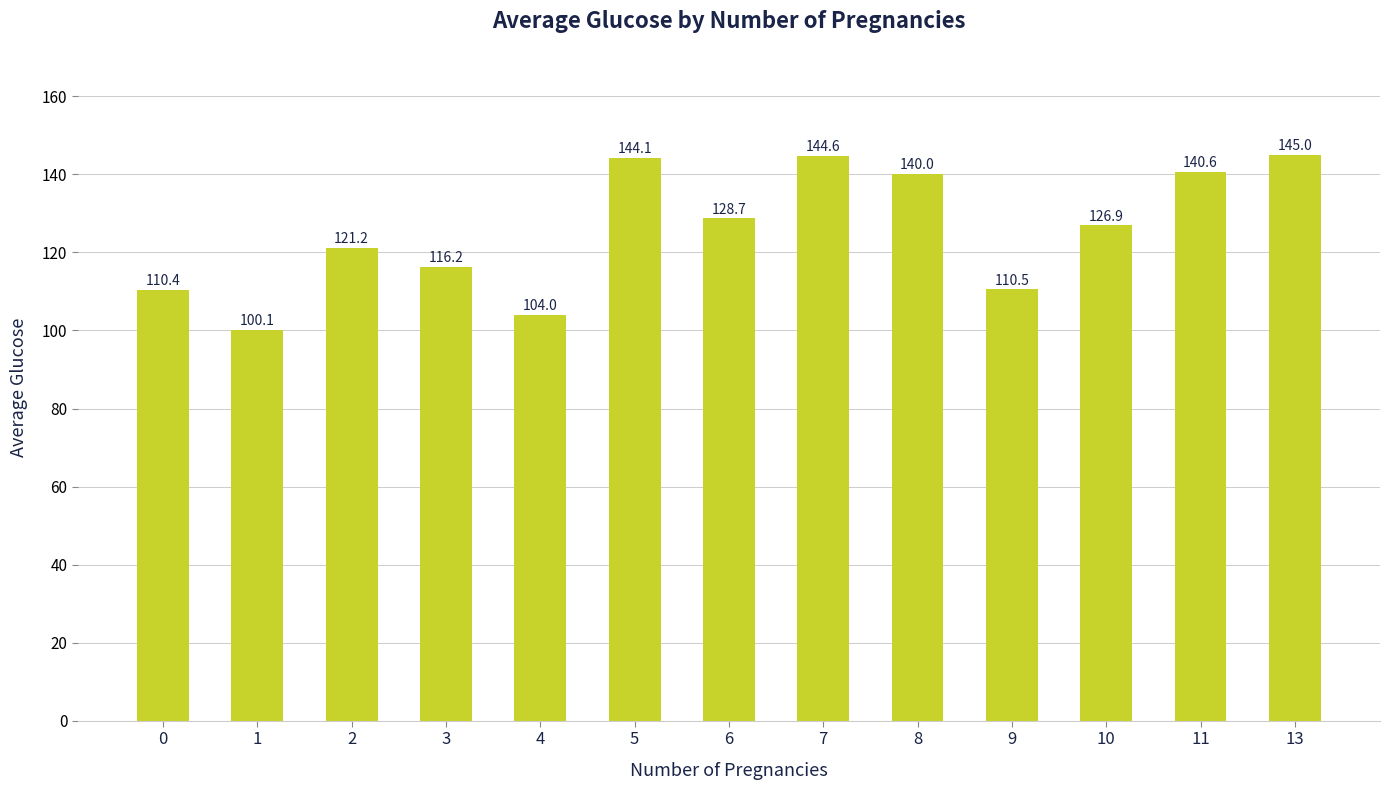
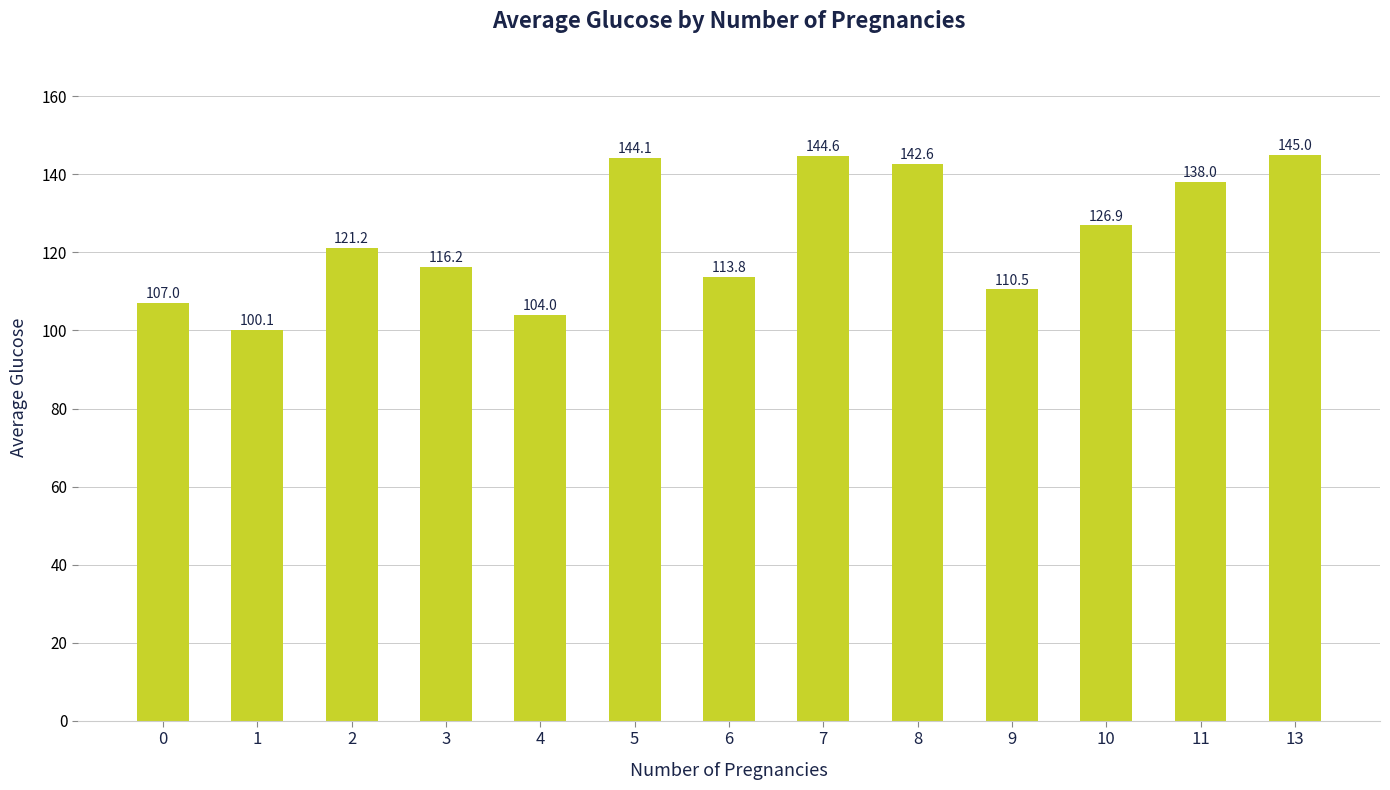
0: 110.4 -> 107.0
6: 128.7 -> 113.8
8: 140.0 -> 142.6
11: 140.6 -> 138.0
